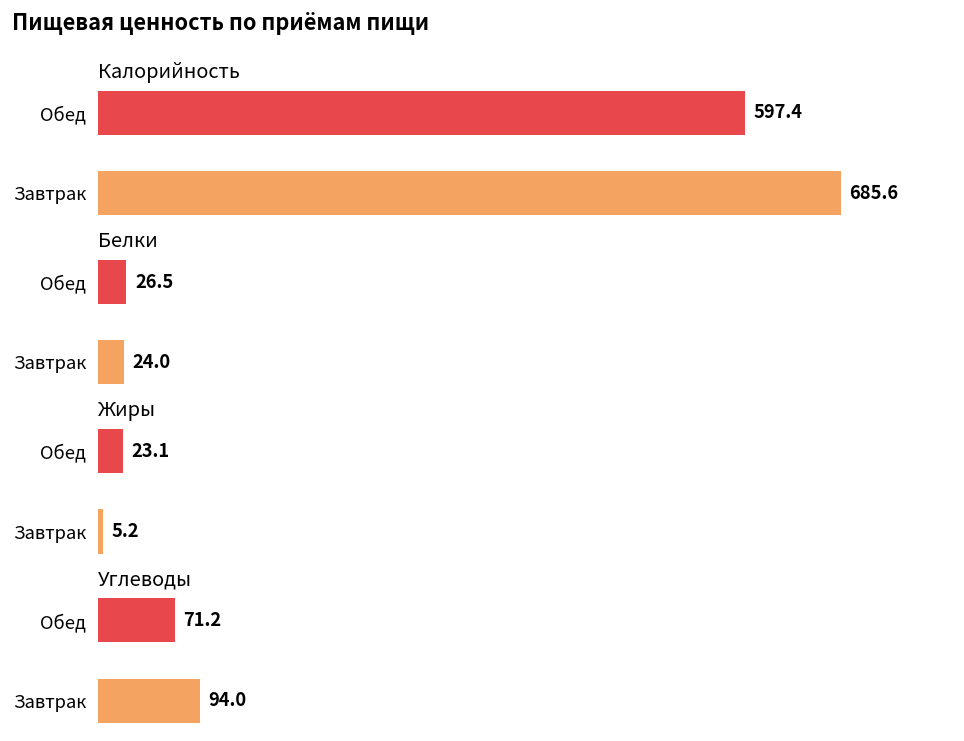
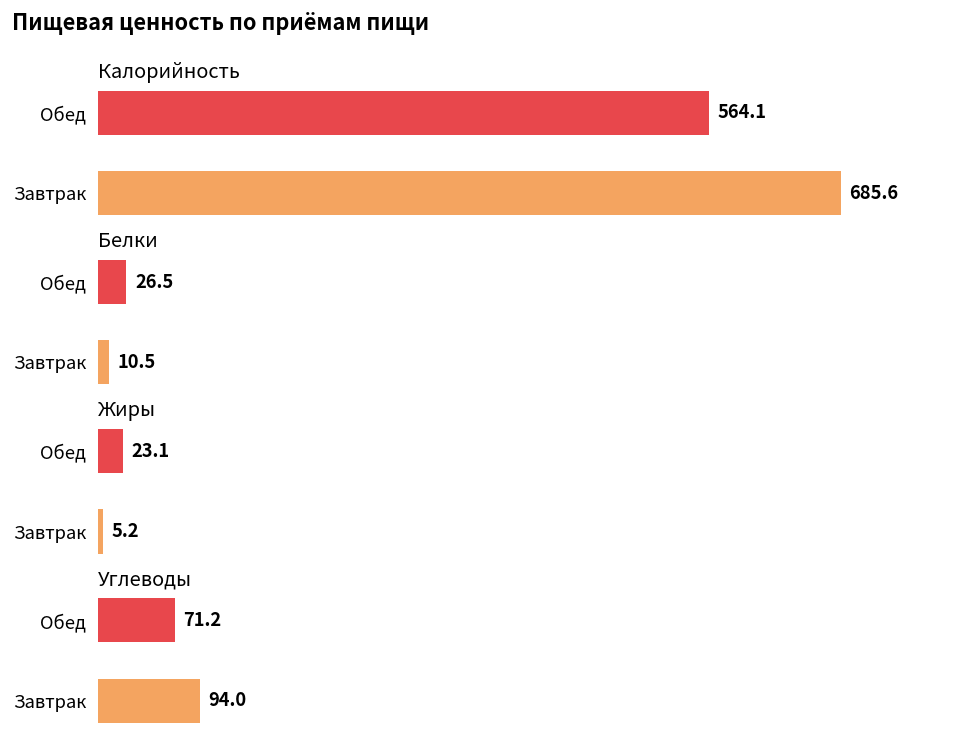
Калорийность, Обед: 597.4 -> 564.1
Белки, Завтрак: 24.0 -> 10.5
